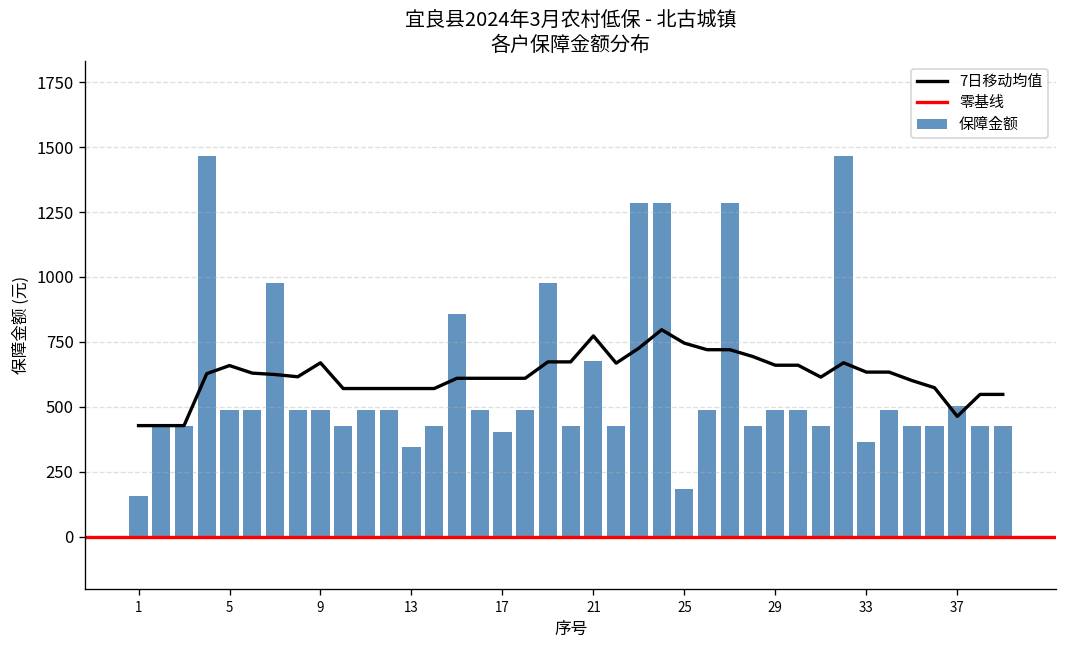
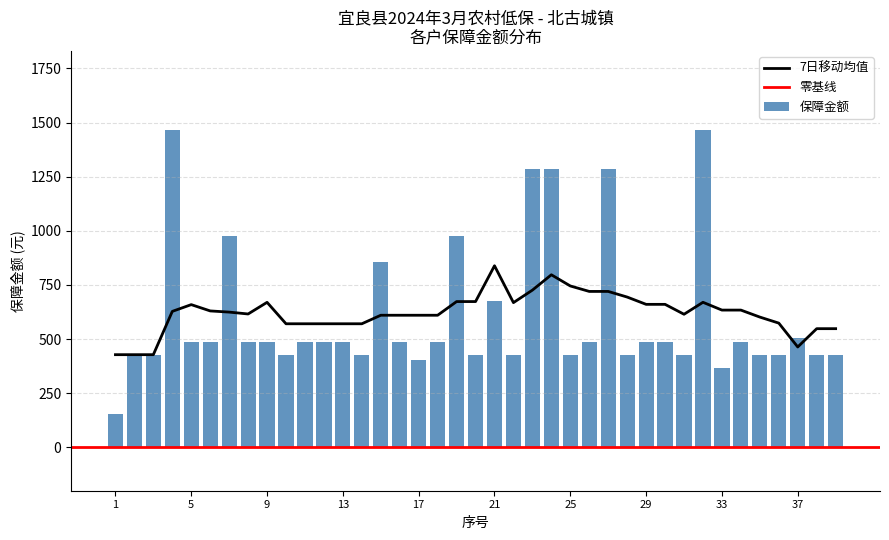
保障金额, 13: 350 -> 490
7日移动均值, 21: 770 -> 840
保障金额, 25: 190 -> 430
